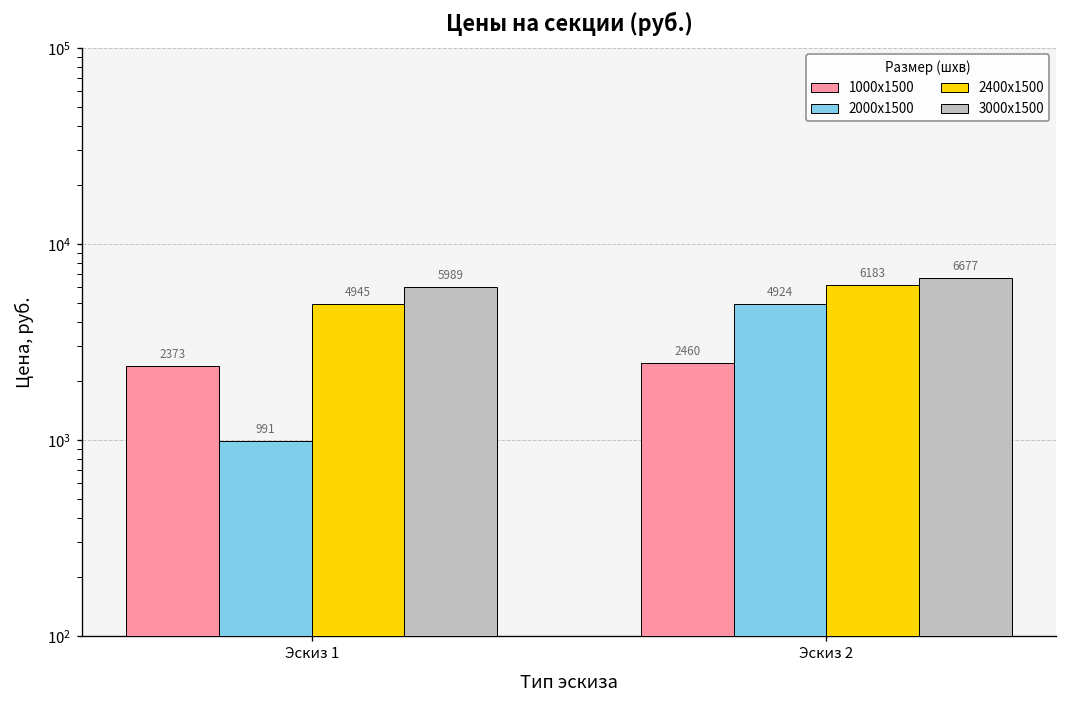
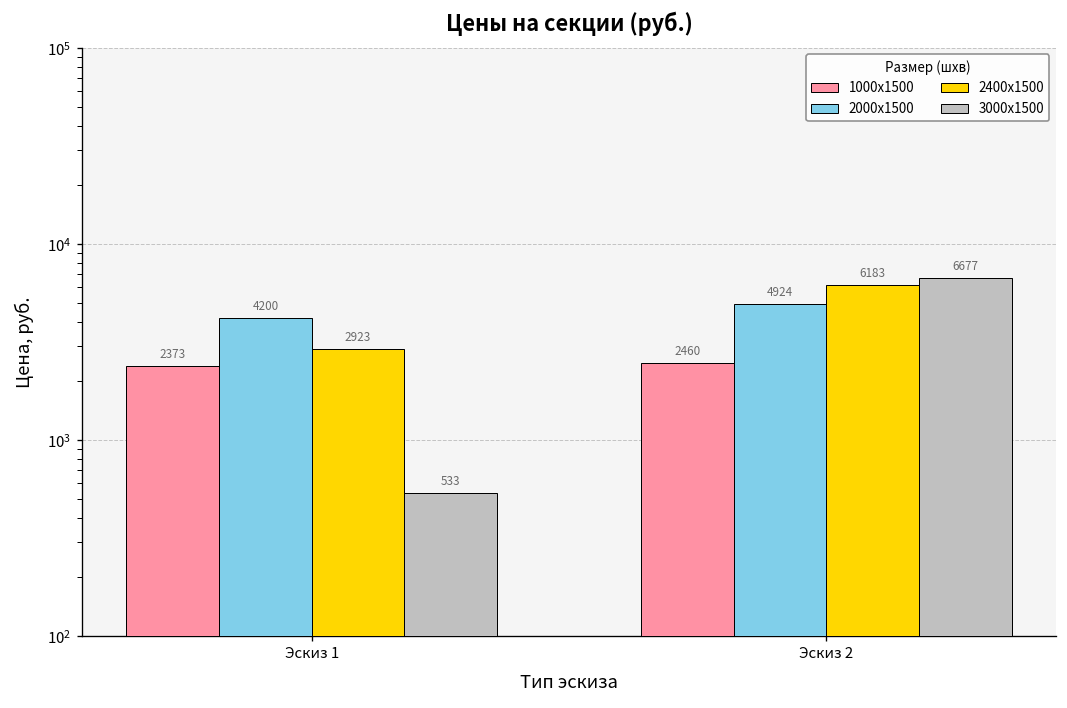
2000x1500, Эскиз 1: 991 -> 4200
2400x1500, Эскиз 1: 4945 -> 2923
3000x1500, Эскиз 1: 5989 -> 533
